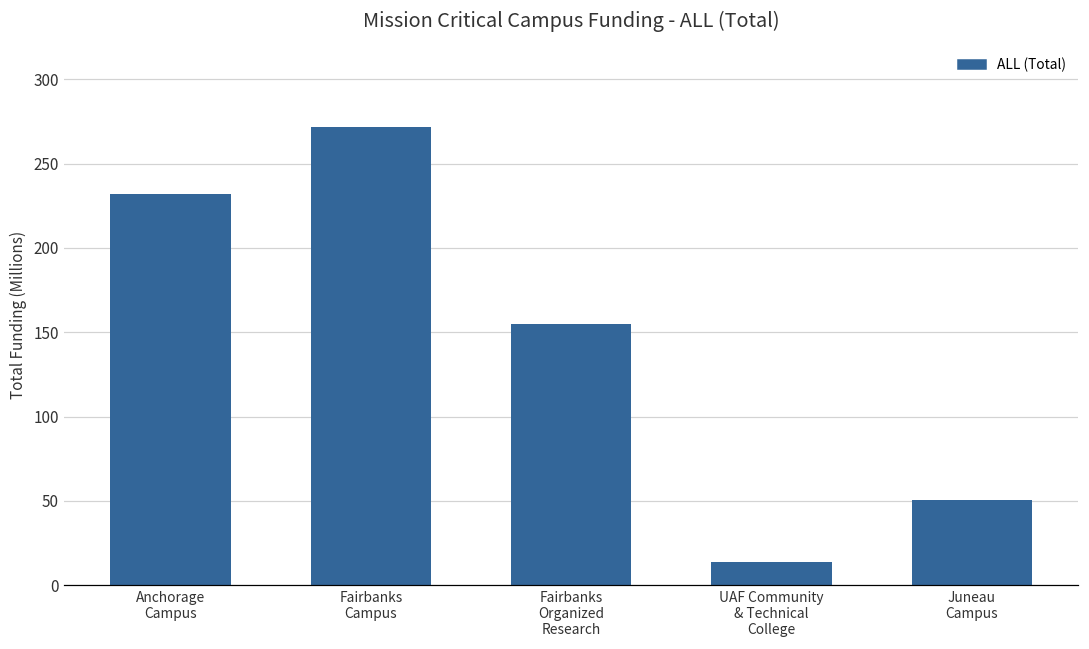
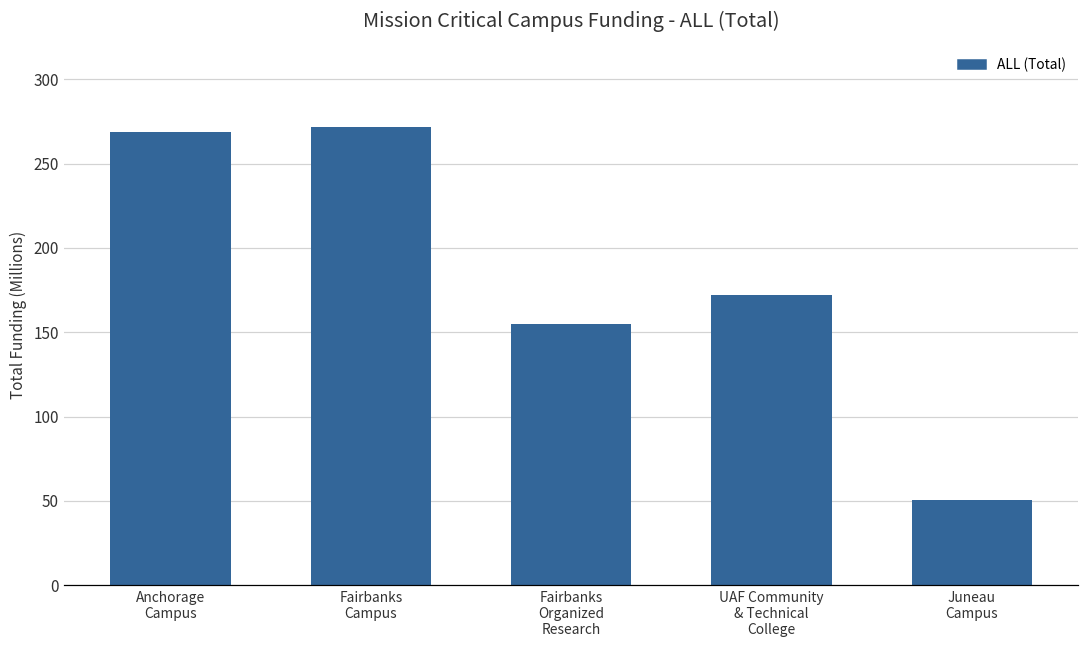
Anchorage Campus: 232 -> 269
UAF Community & Technical College: 14 -> 172
